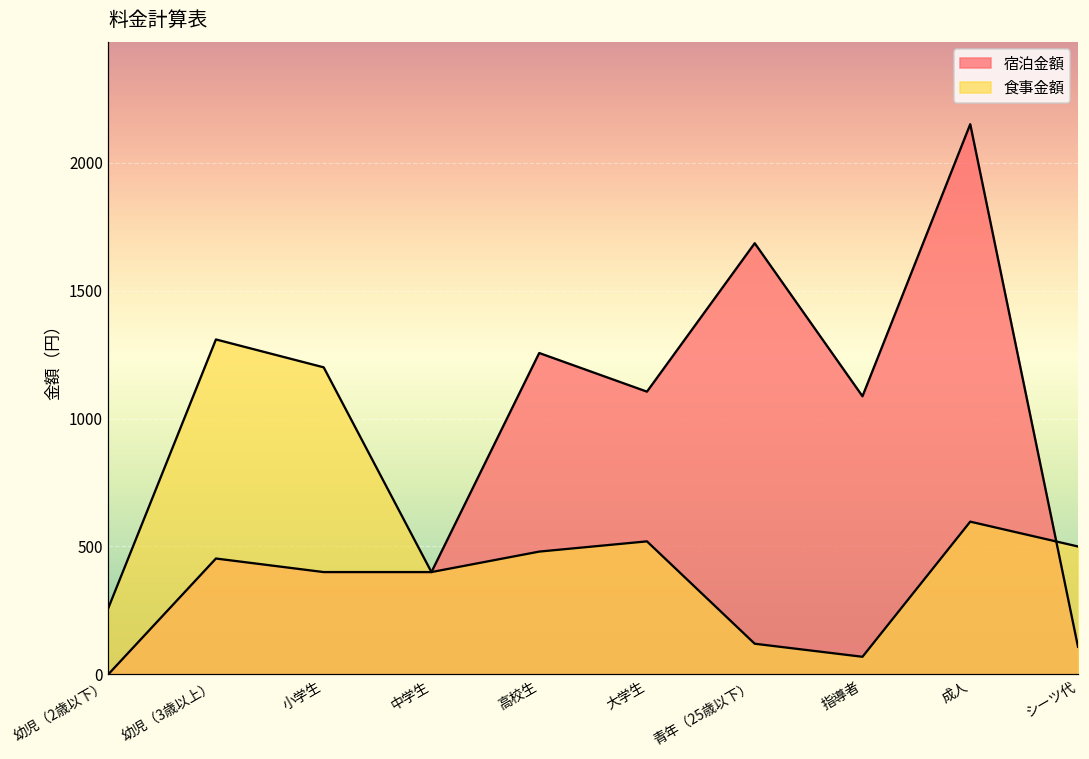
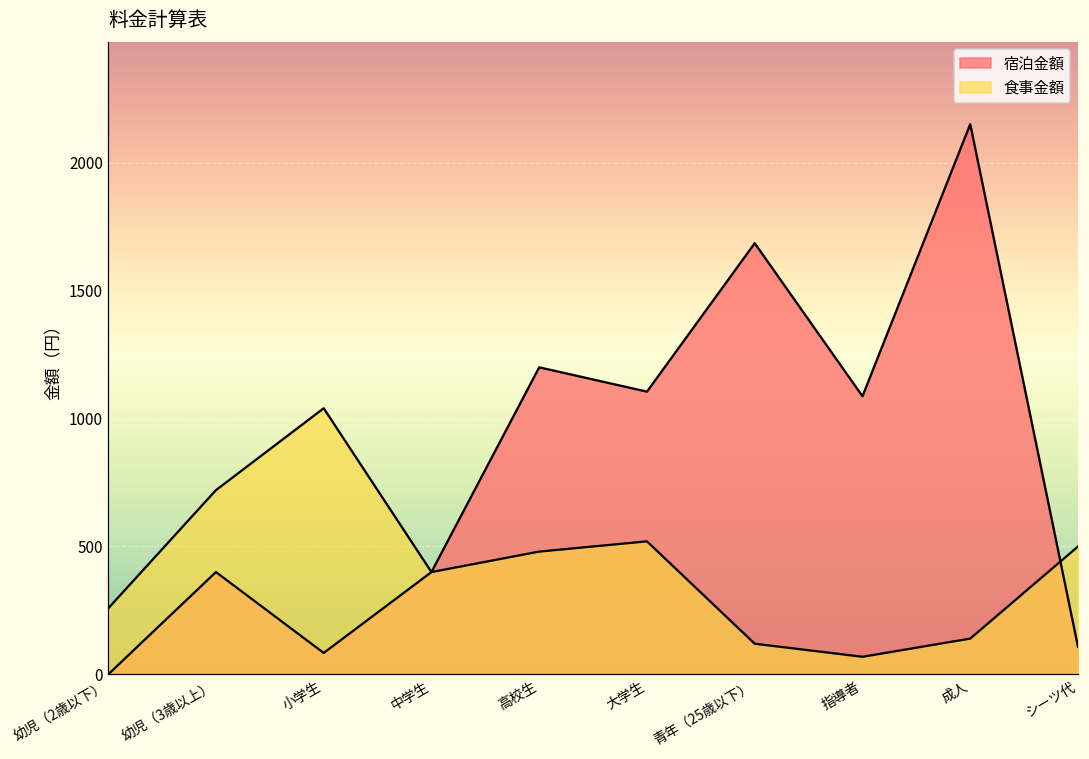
宿泊金額, 幼児（3歳以上）: 450 -> 400
食事金額, 幼児（3歳以上）: 1310 -> 720
宿泊金額, 小学生: 400 -> 80
食事金額, 小学生: 1200 -> 1040
宿泊金額, 高校生: 1260 -> 1200
食事金額, 成人: 600 -> 140
